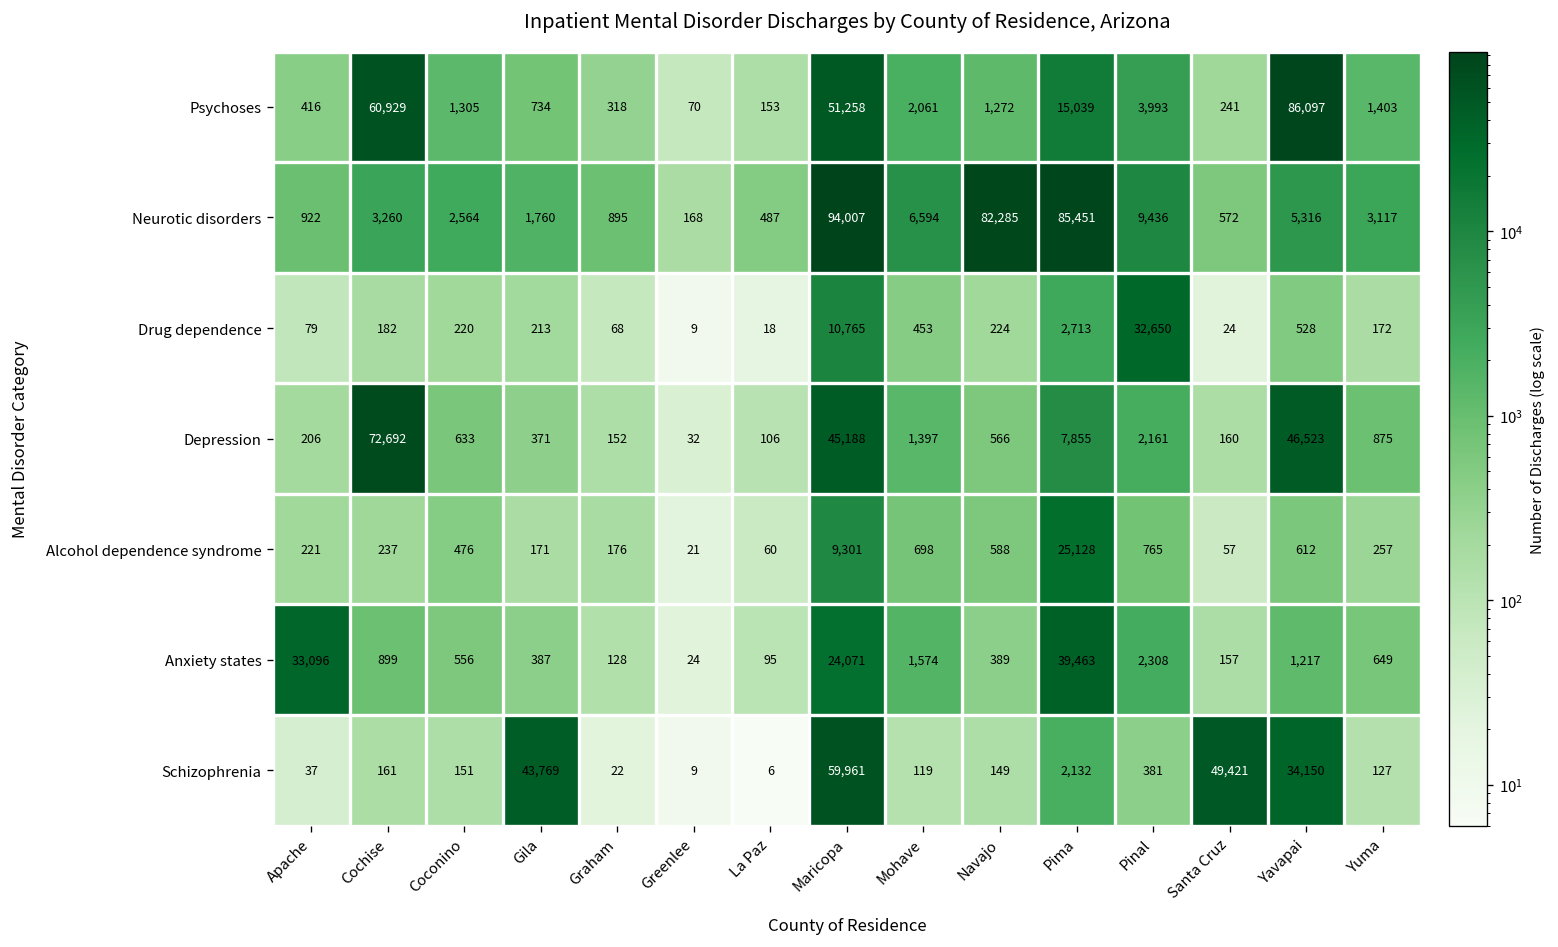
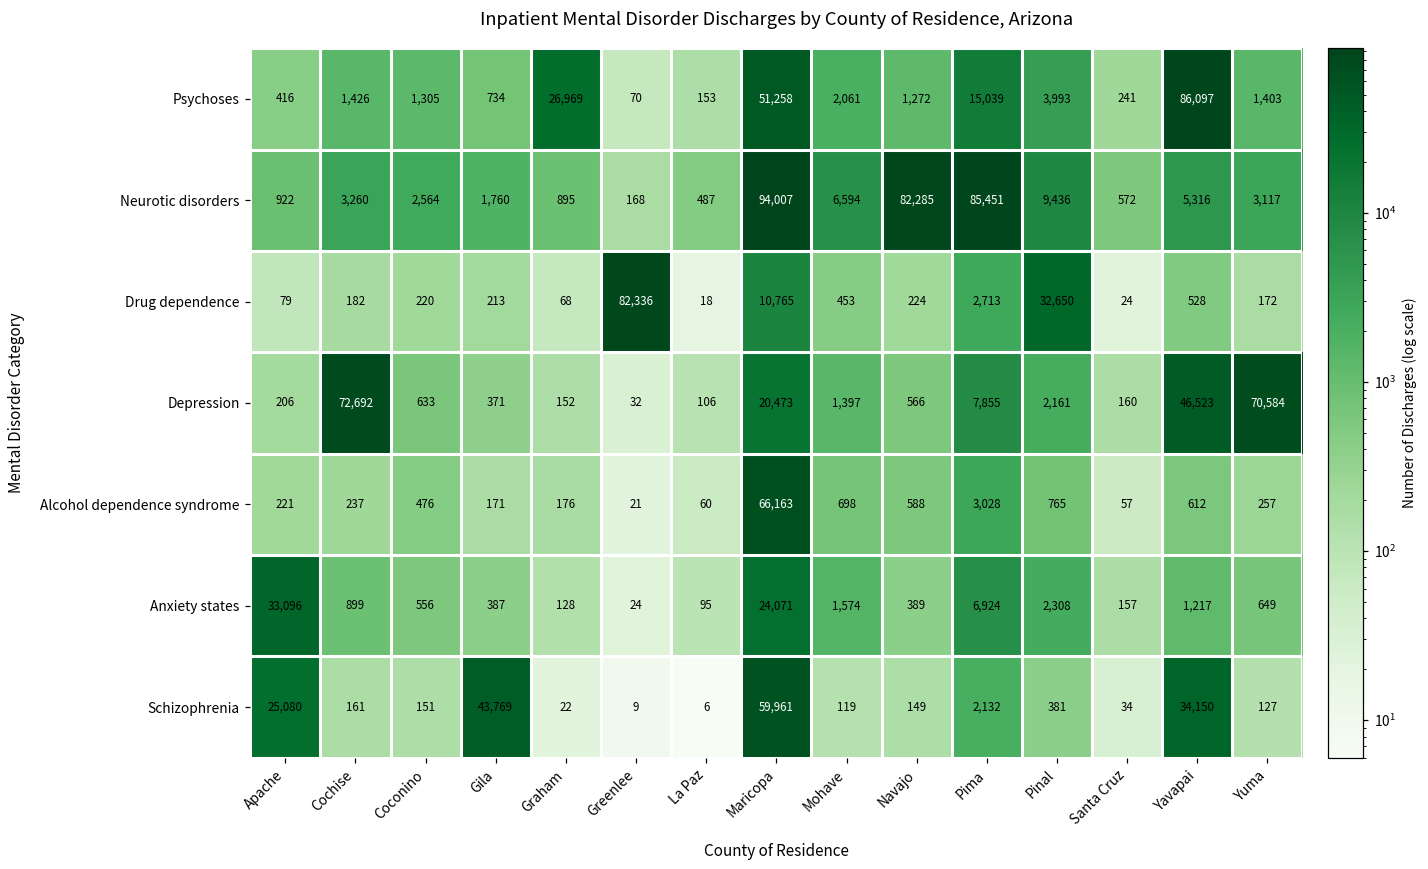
Psychoses, Cochise: 60,929 -> 1,426
Psychoses, Graham: 318 -> 26,969
Drug dependence, Greenlee: 9 -> 82,336
Depression, Maricopa: 45,188 -> 20,473
Depression, Yuma: 875 -> 70,584
Alcohol dependence syndrome, Maricopa: 9,301 -> 66,163
Alcohol dependence syndrome, Pima: 25,128 -> 3,028
Anxiety states, Pima: 39,463 -> 6,924
Schizophrenia, Apache: 37 -> 25,080
Schizophrenia, Santa Cruz: 49,421 -> 34
